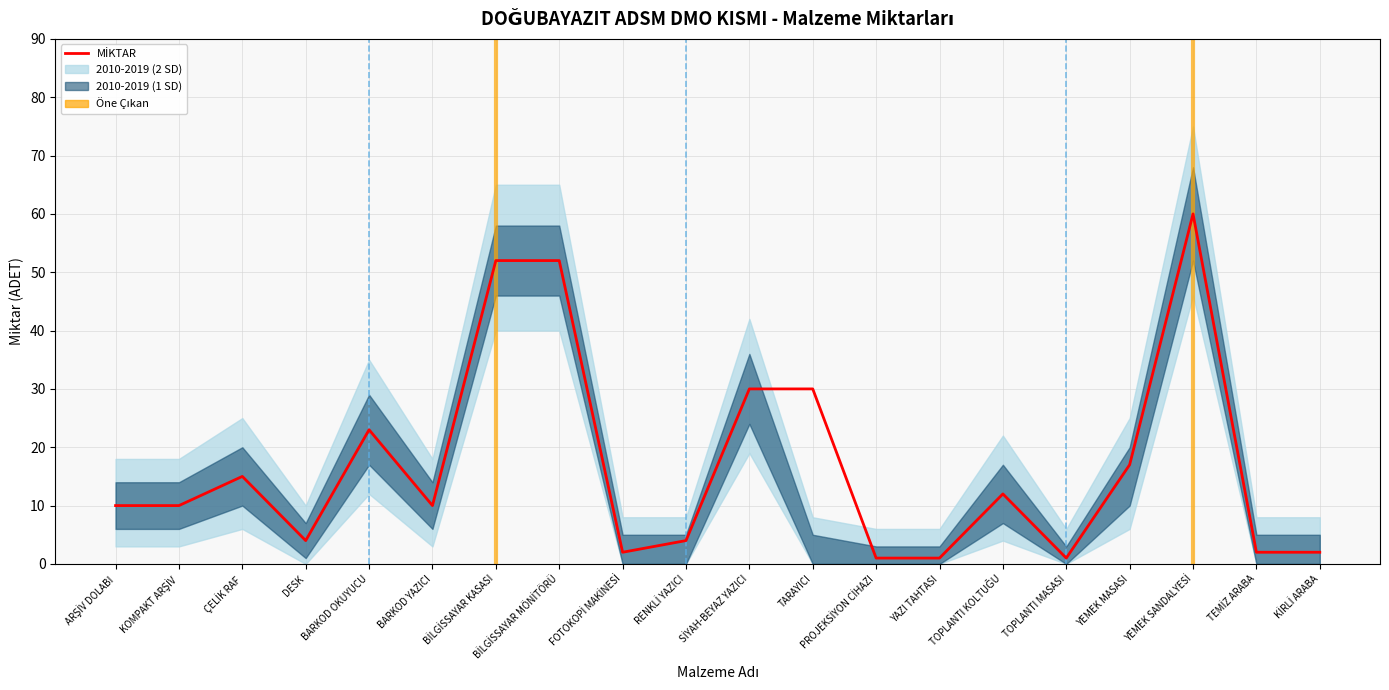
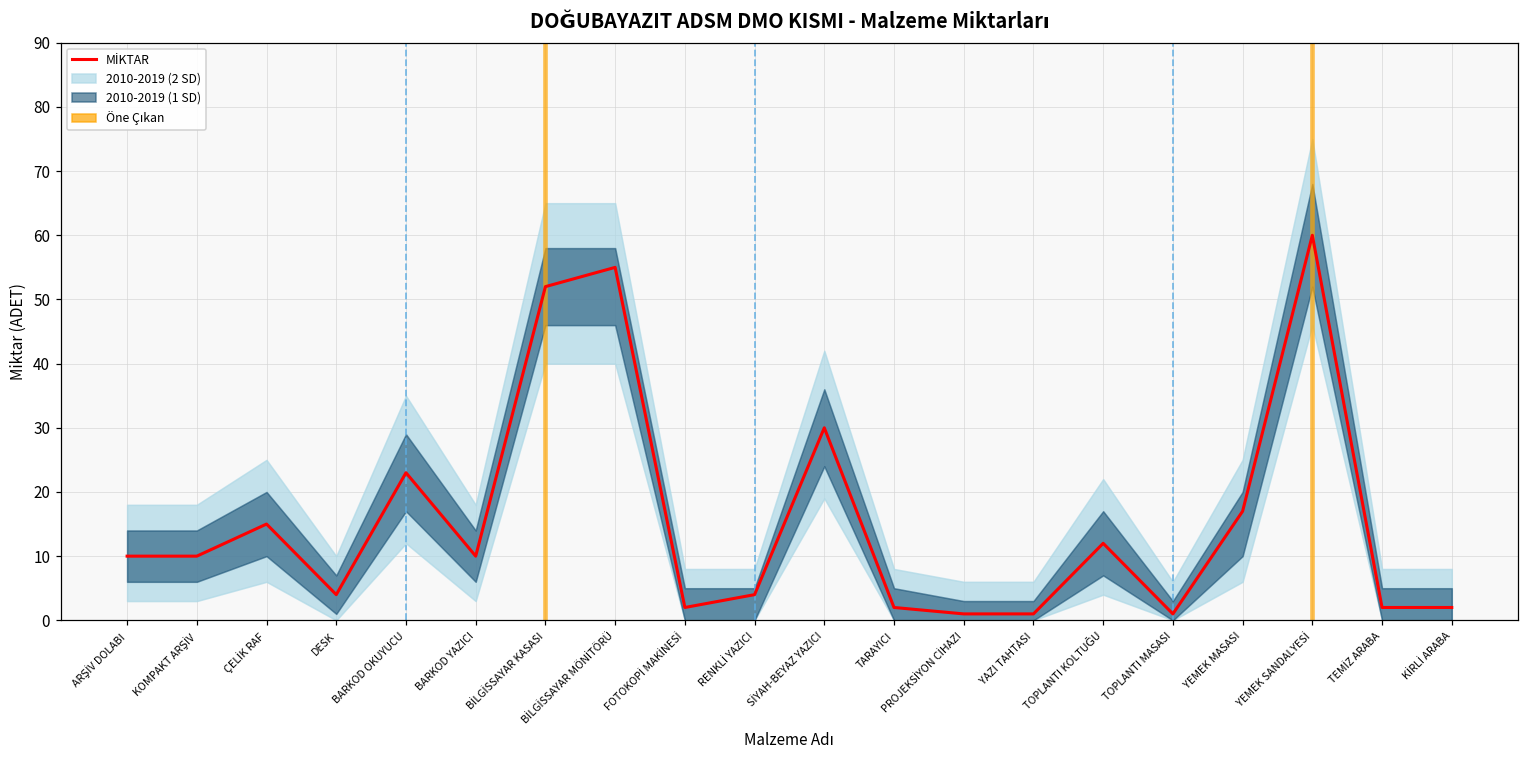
MİKTAR, BİLGİSSAYAR MÖNİTÖRÜ: 52 -> 55
MİKTAR, TARAYICI: 30 -> 2
